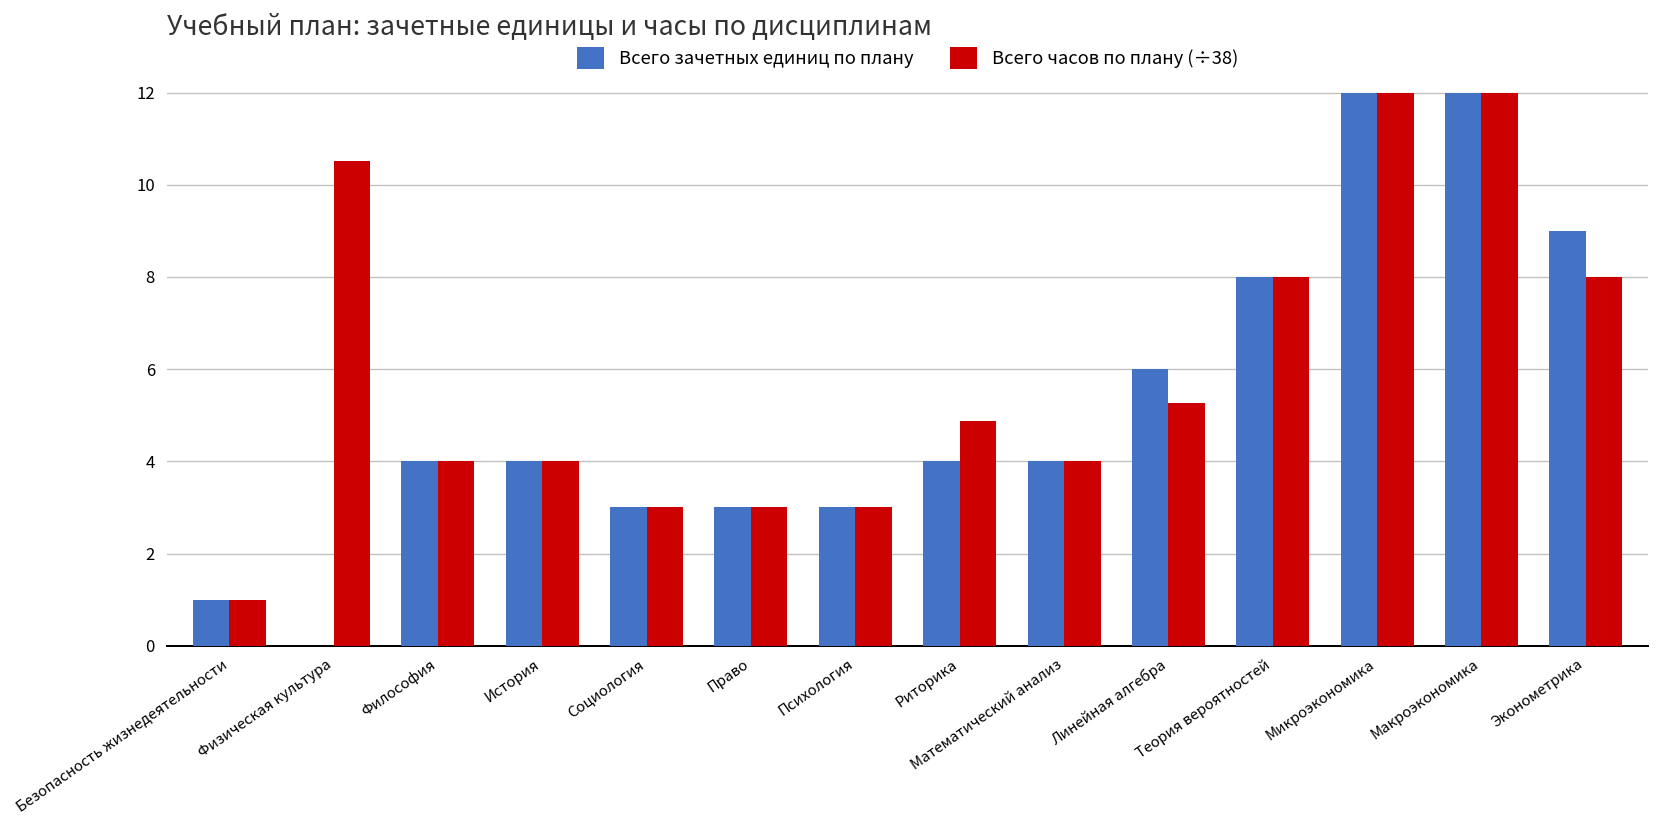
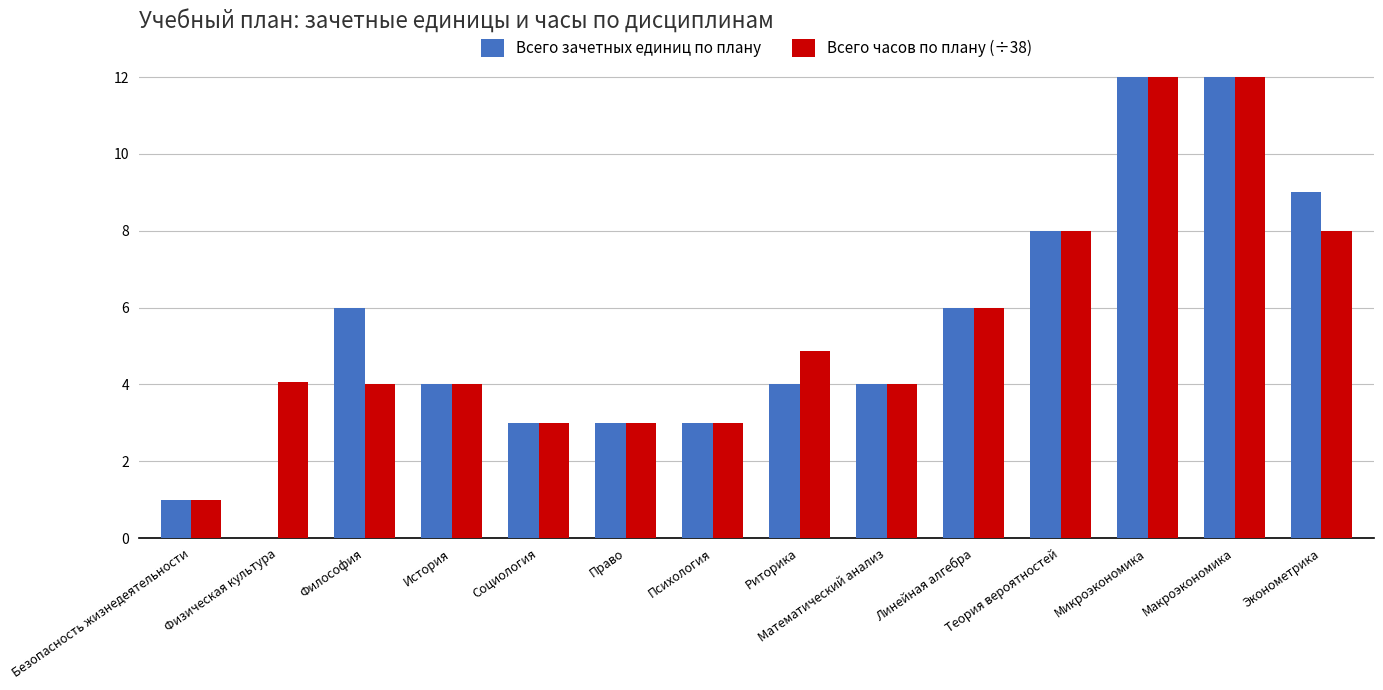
Всего часов по плану (÷38), Физическая культура: 10.5 -> 4.1
Всего зачетных единиц по плану, Философия: 4 -> 6
Всего часов по плану (÷38), Линейная алгебра: 5.3 -> 6.0
